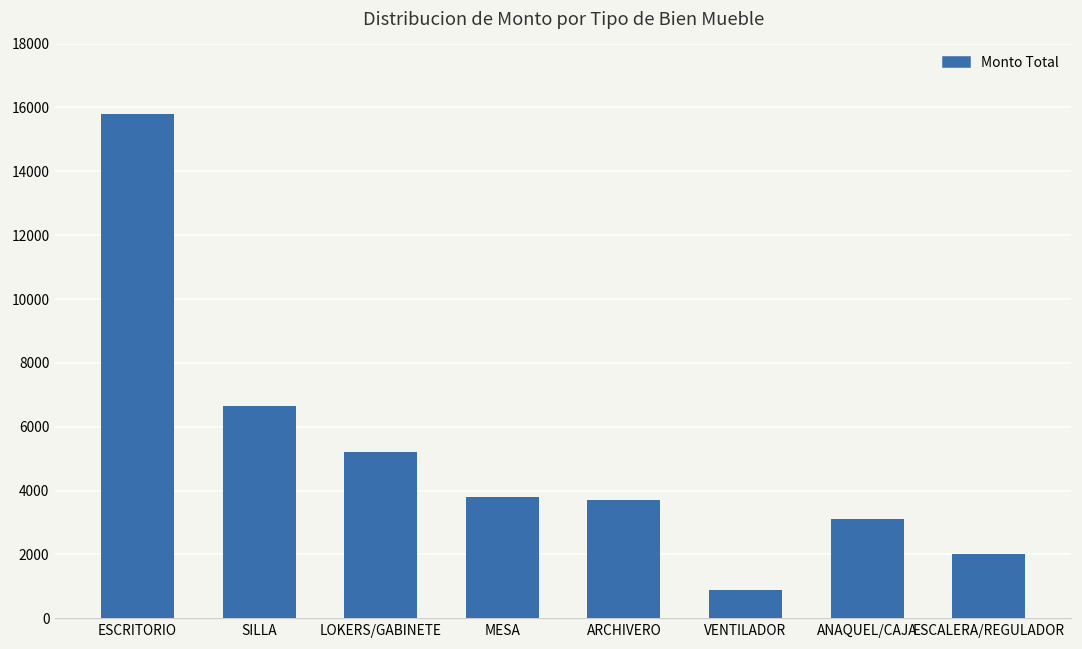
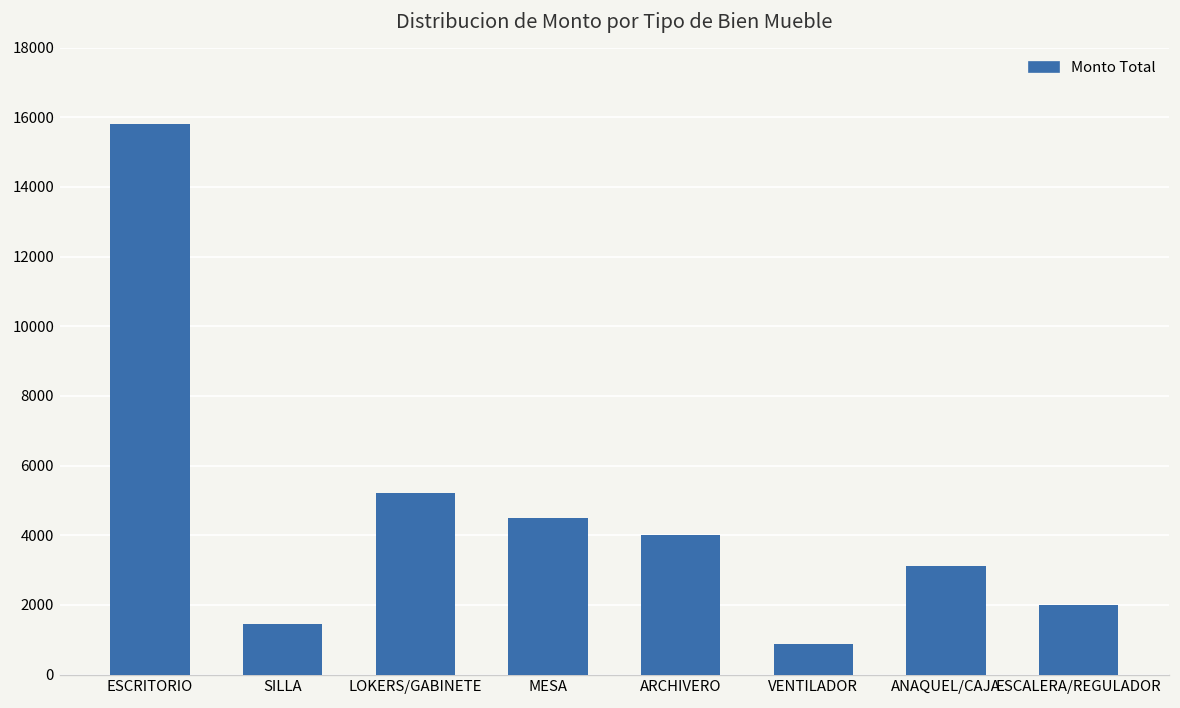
SILLA: 6700 -> 1400
MESA: 3800 -> 4500
ARCHIVERO: 3700 -> 4000
